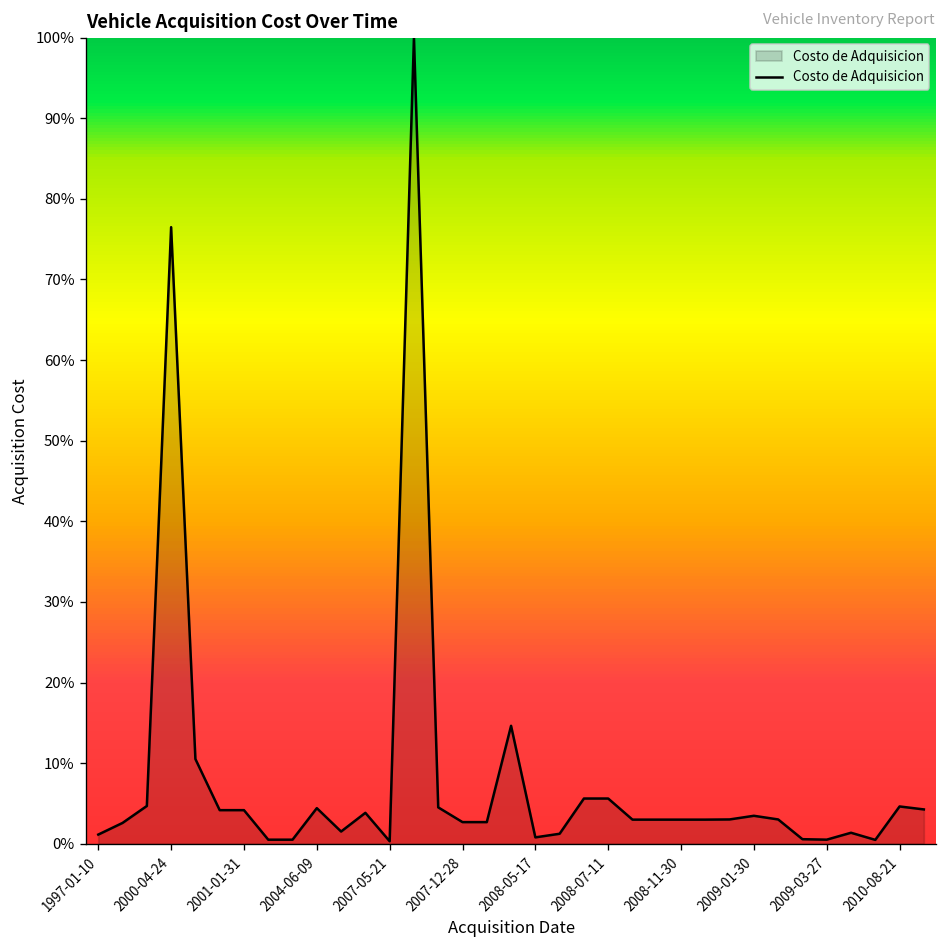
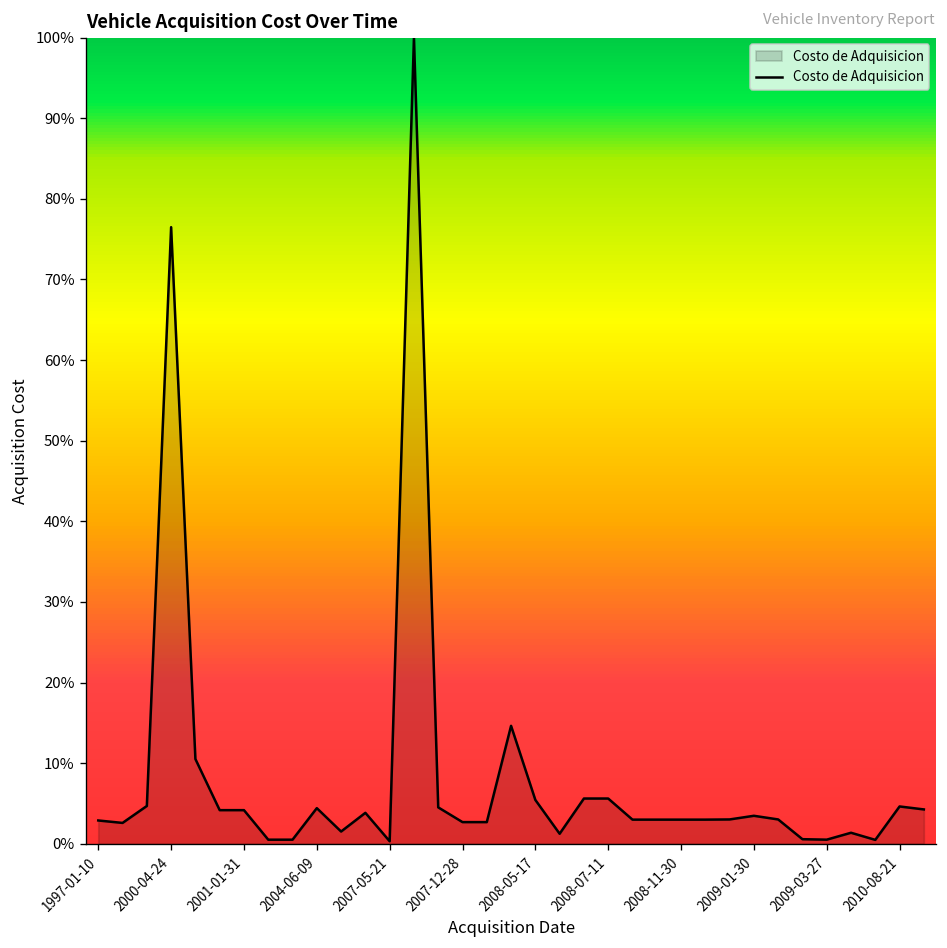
1997-01-10: 1% -> 3%
2008-05-17: 1% -> 5%
